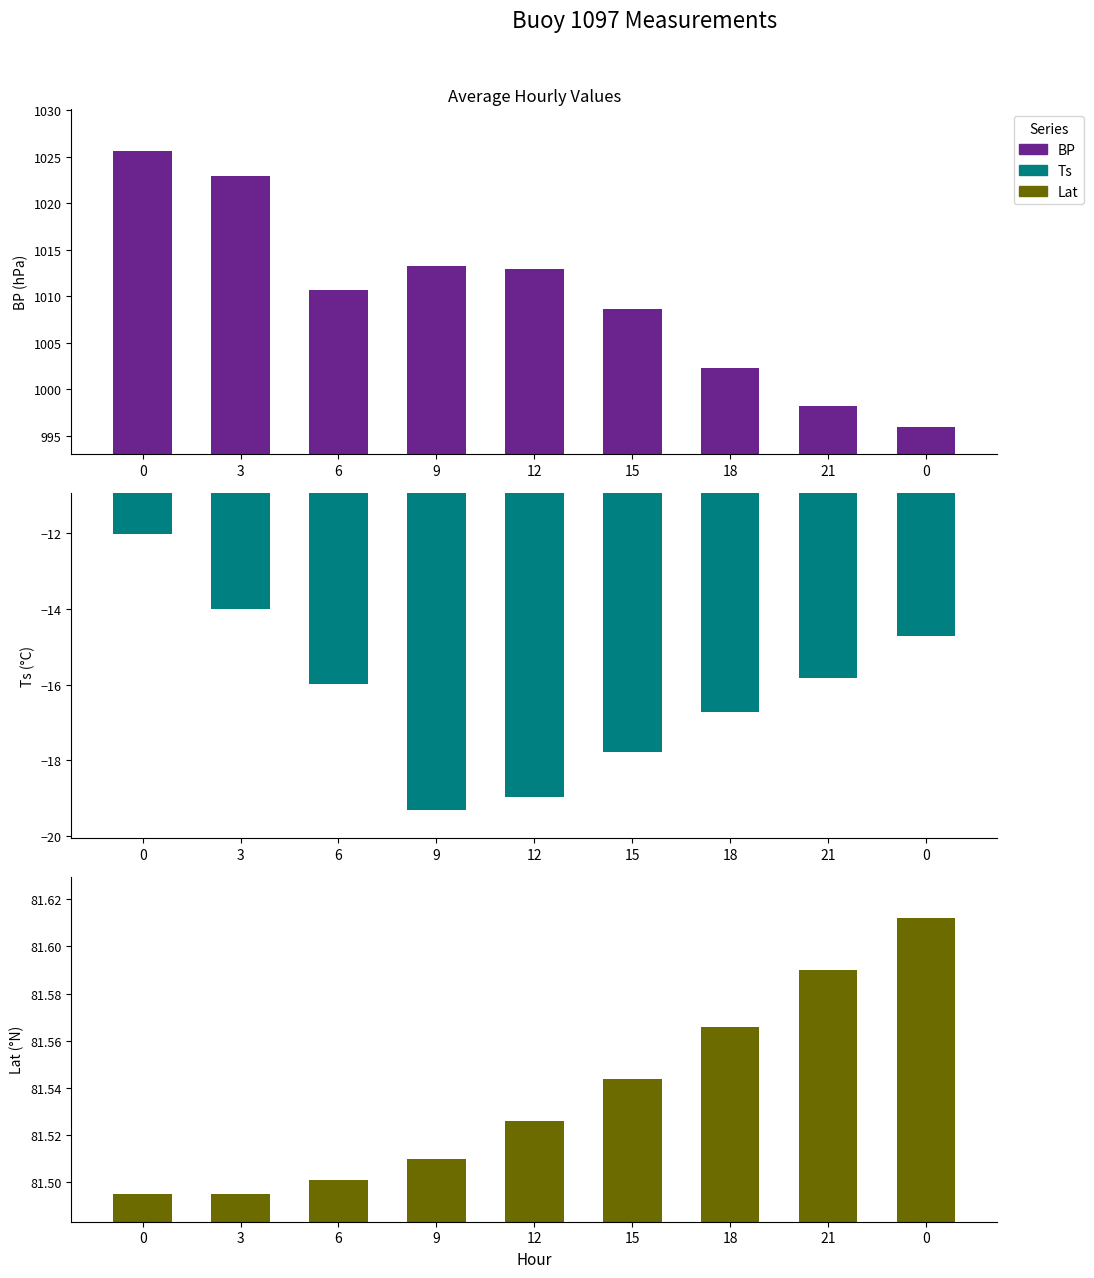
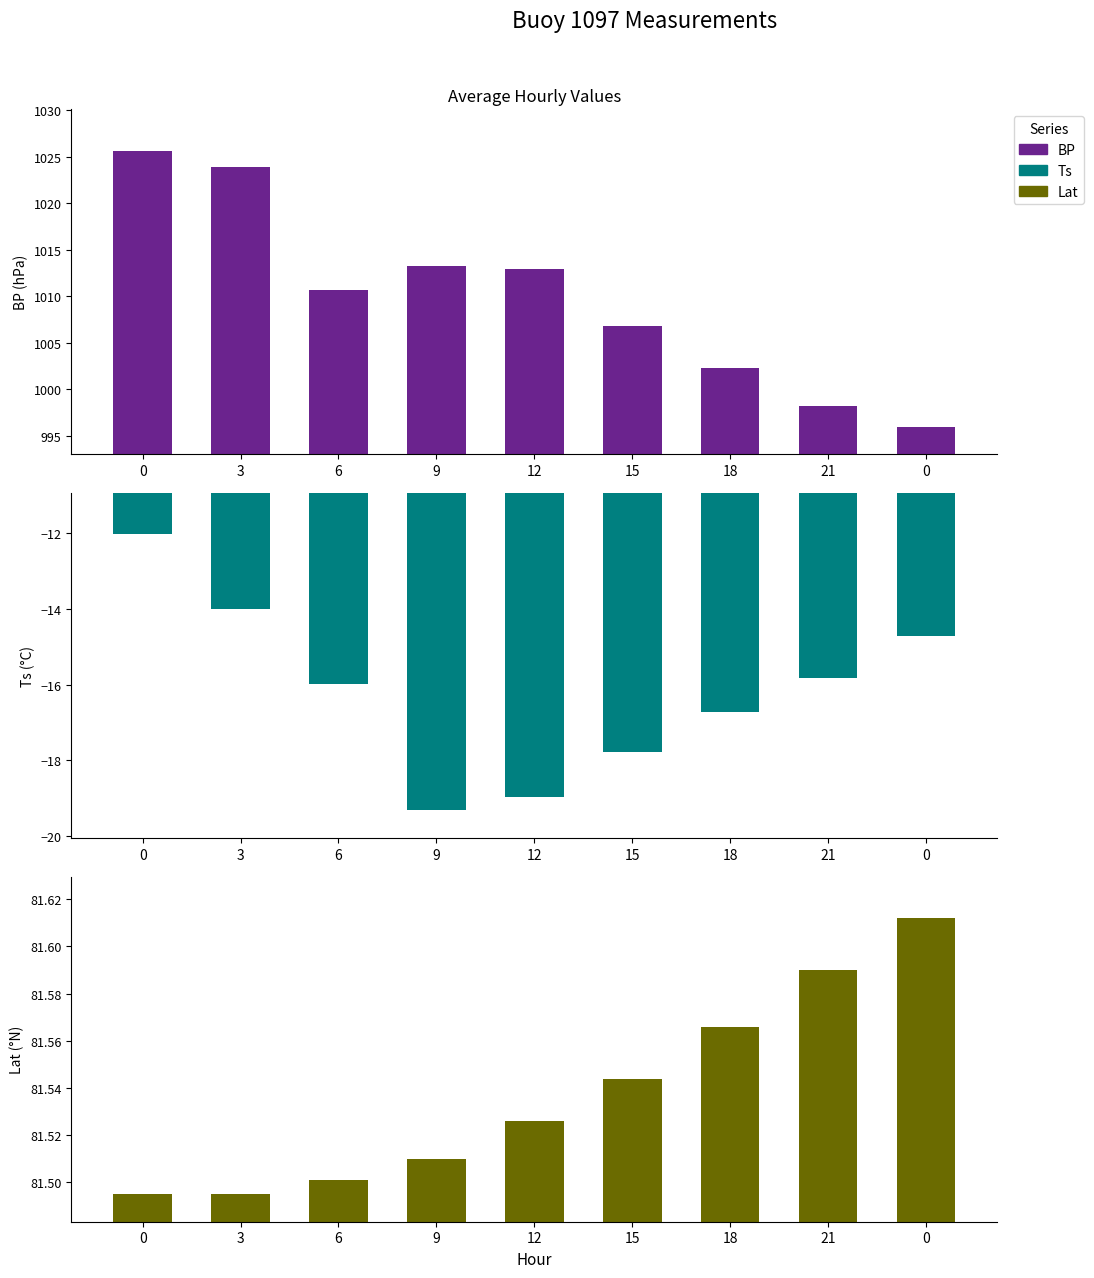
Average Hourly Values, 3: 1023 -> 1024
Average Hourly Values, 15: 1009 -> 1007
